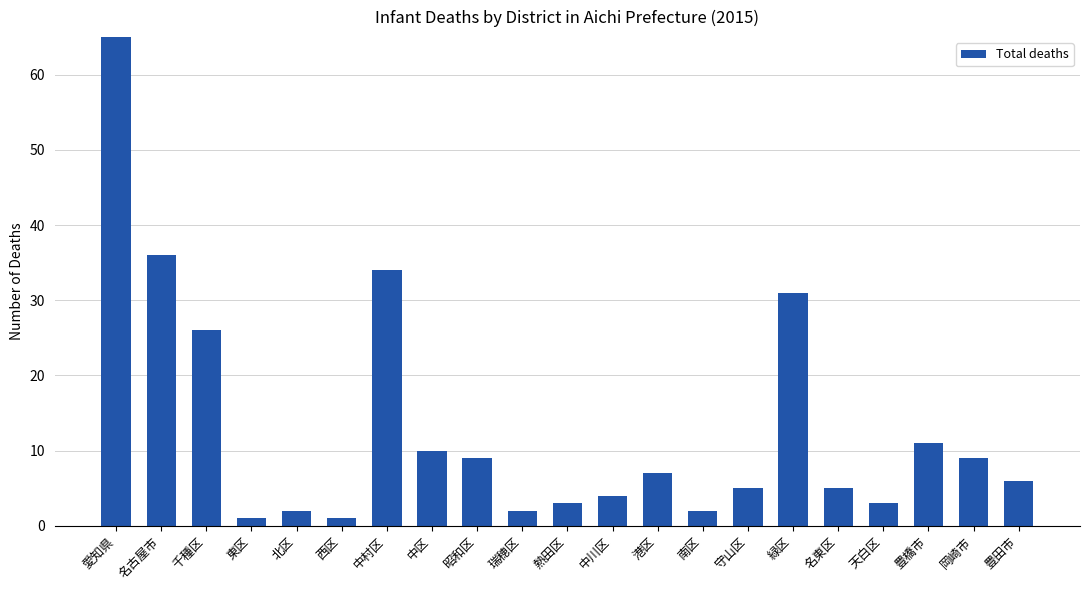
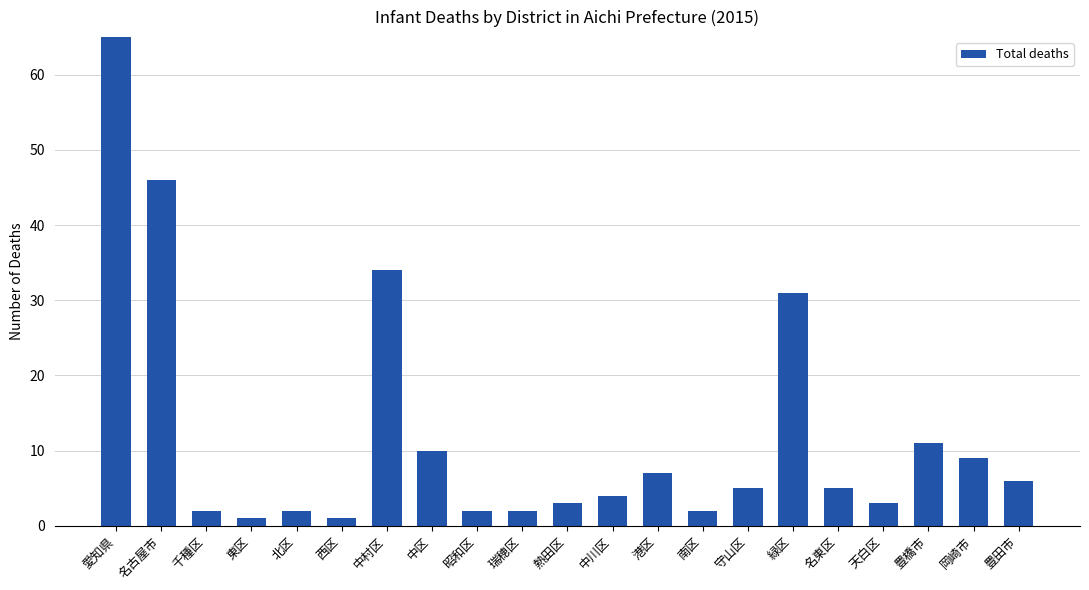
名古屋市: 36 -> 46
千種区: 26 -> 2
昭和区: 9 -> 2
